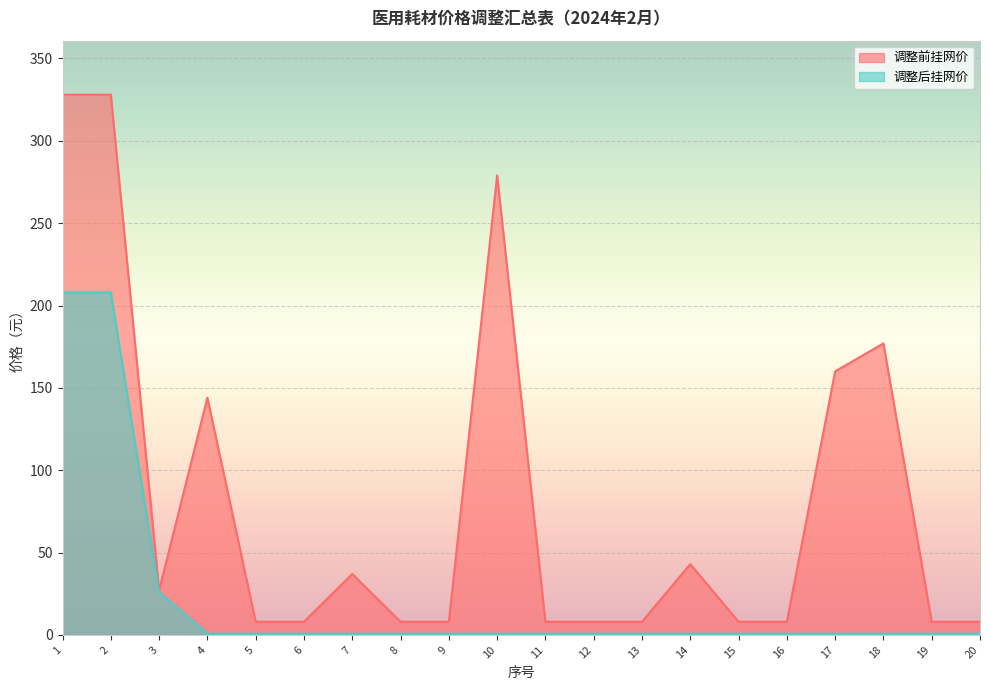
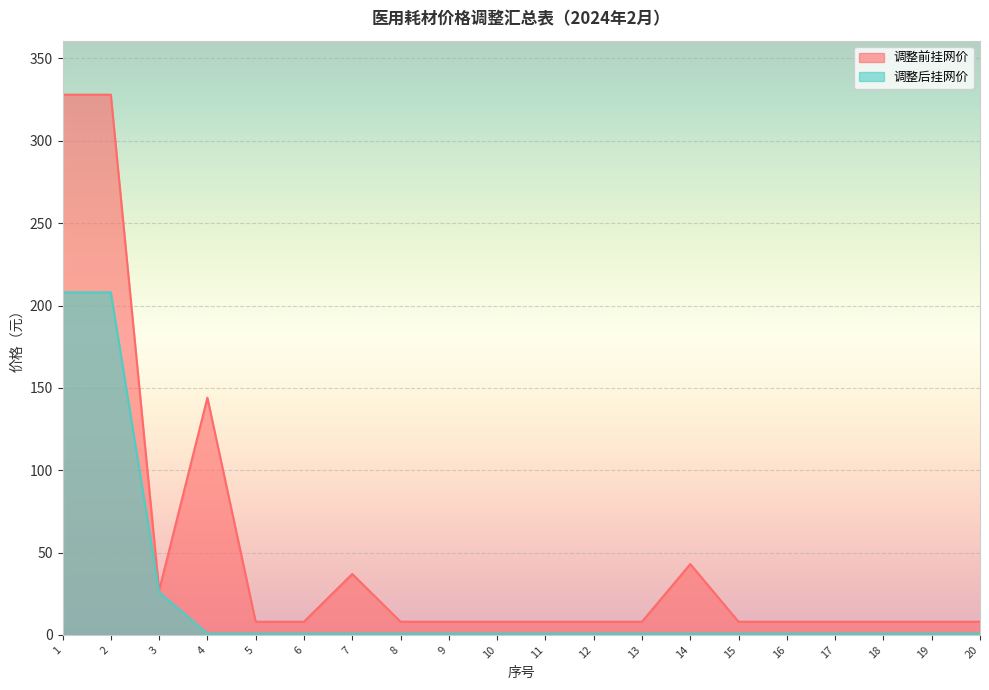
调整前挂网价, 10: 279 -> 8
调整前挂网价, 17: 160 -> 8
调整前挂网价, 18: 177 -> 8
